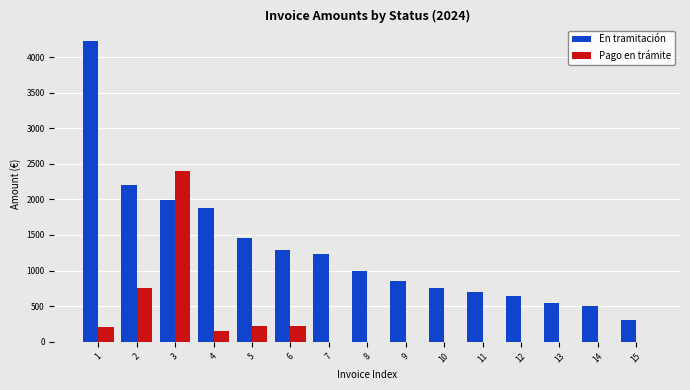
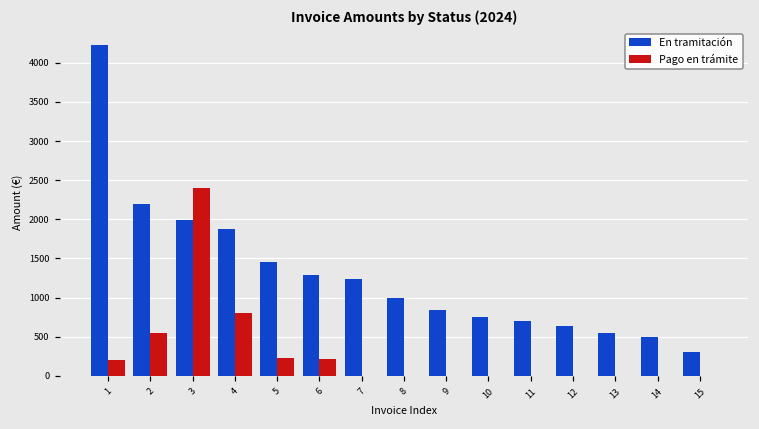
Pago en trámite, 2: 800 -> 500
Pago en trámite, 4: 100 -> 800
